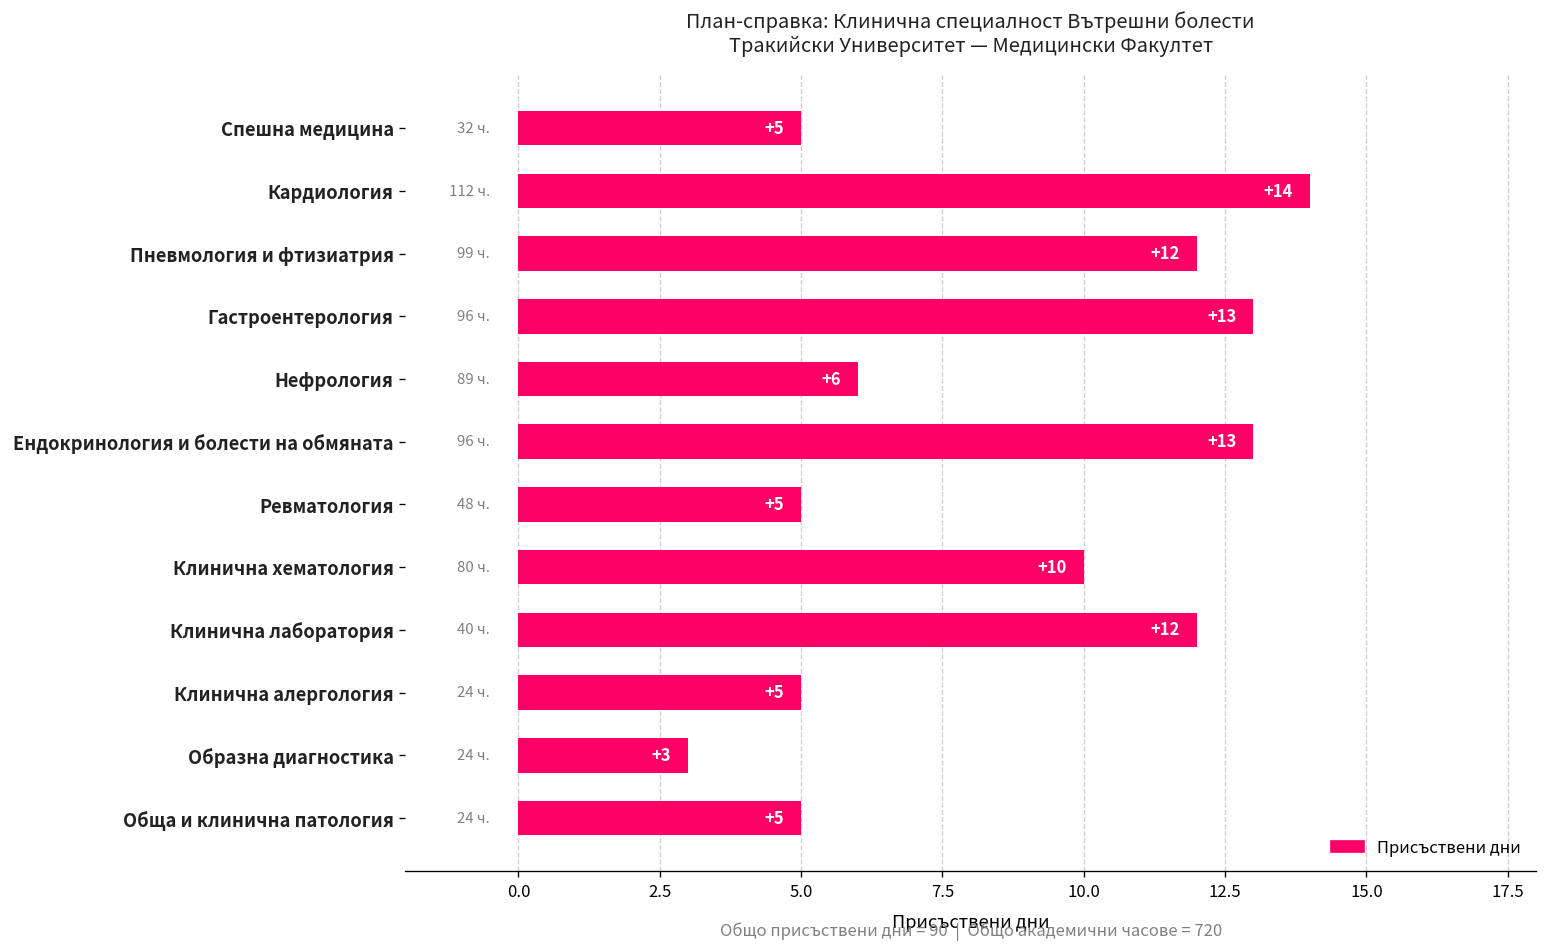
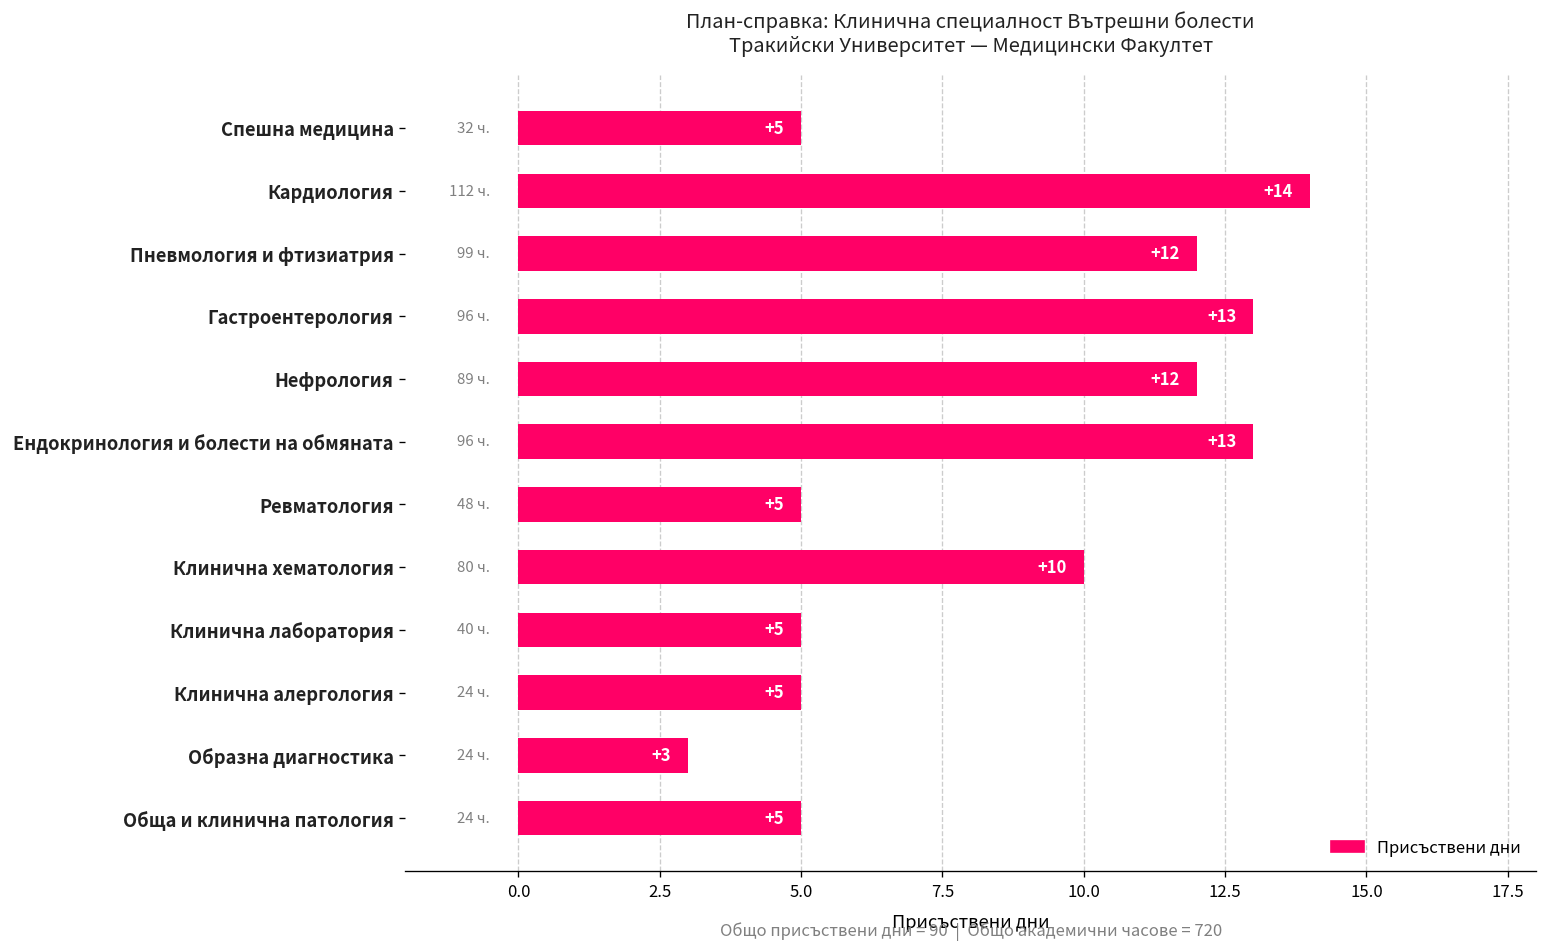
Нефрология: +6 -> +12
Клинична лаборатория: +12 -> +5
